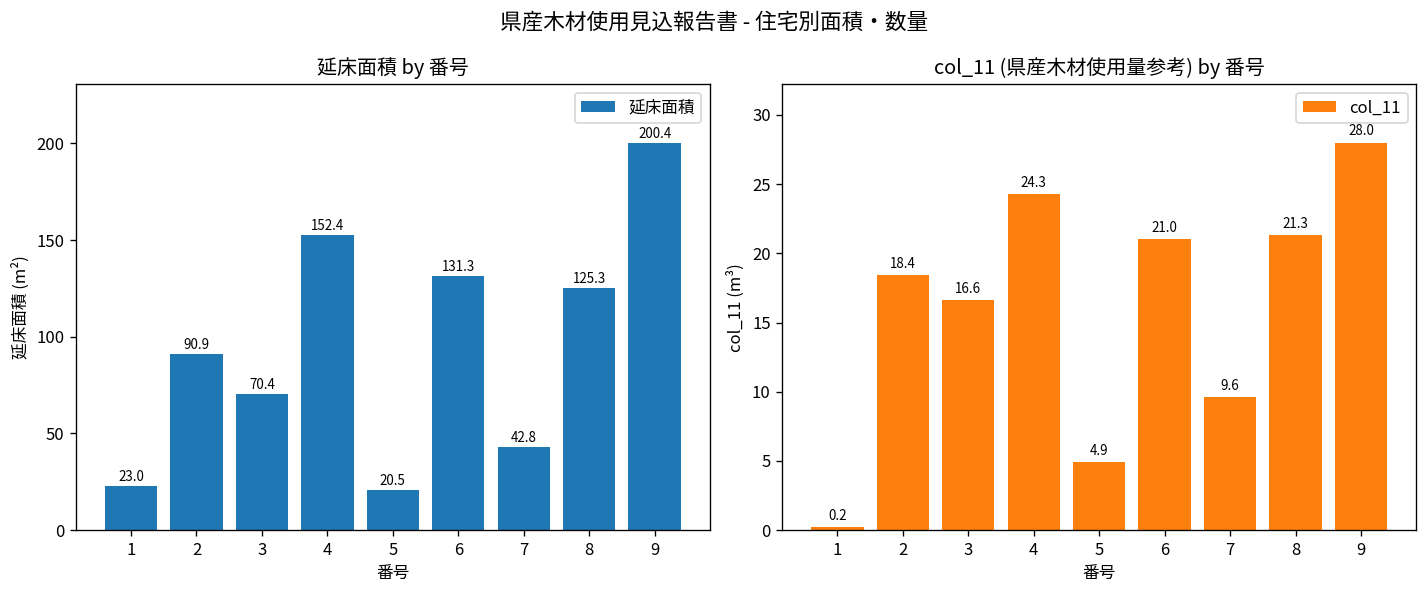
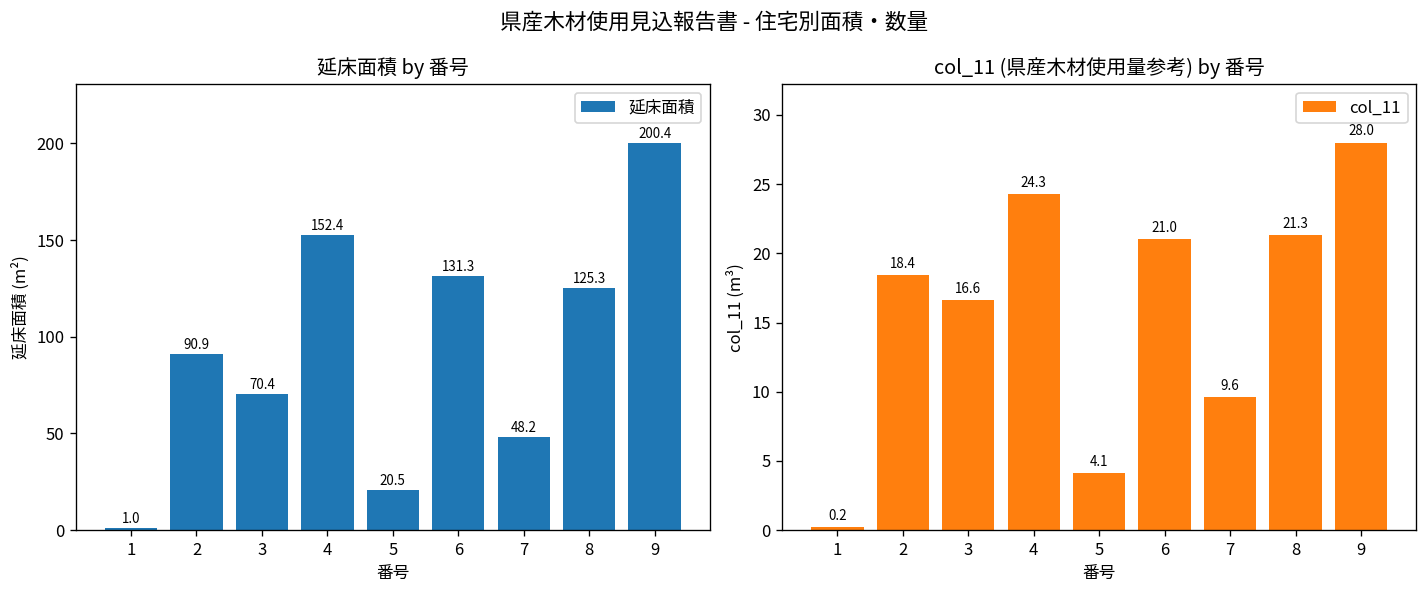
延床面積 by 番号, 1: 23.0 -> 1.0
延床面積 by 番号, 7: 42.8 -> 48.2
col_11 (県産木材使用量参考) by 番号, 5: 4.9 -> 4.1
